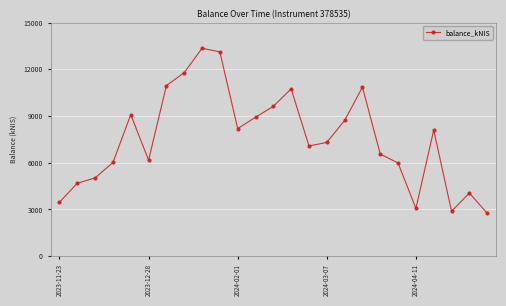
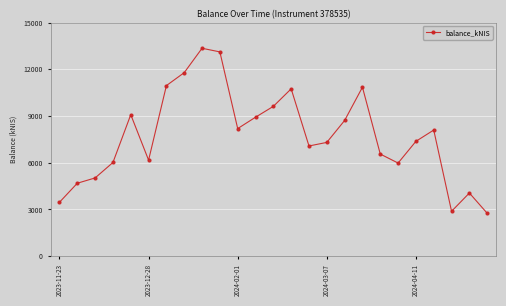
2024-04-11: 3100 -> 7400
